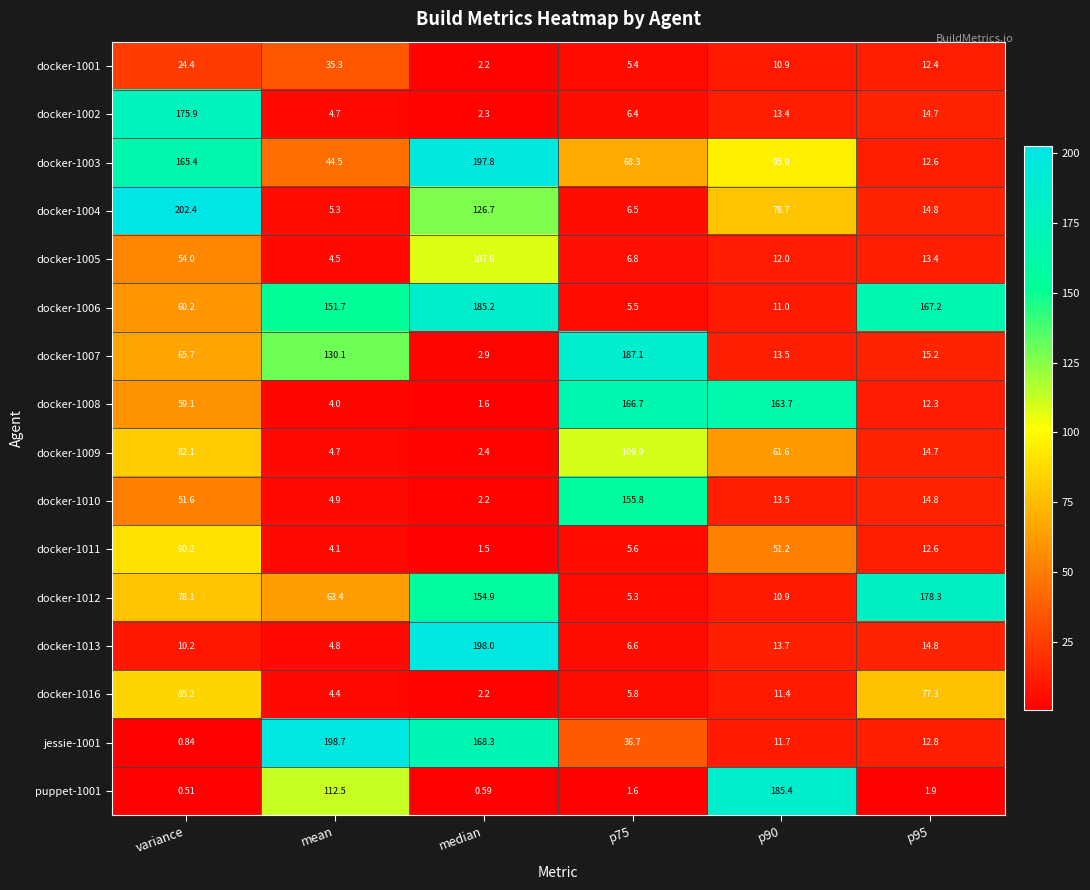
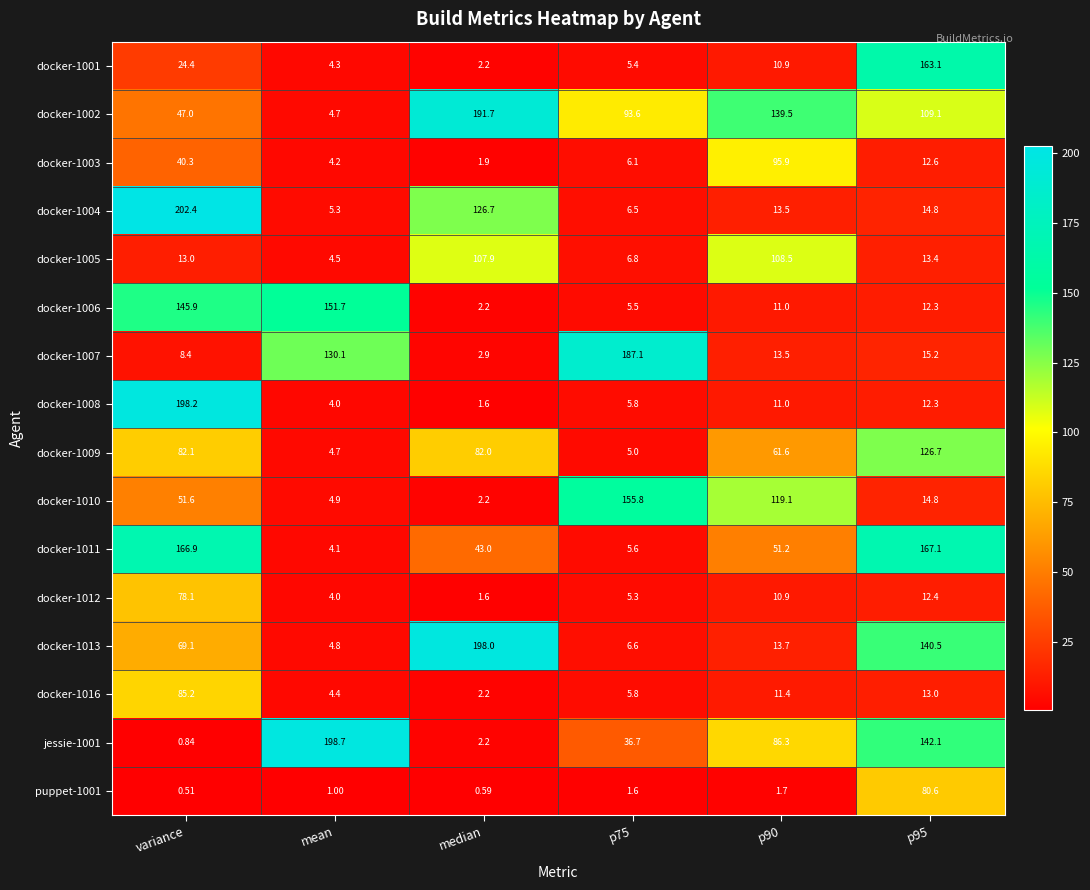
docker-1001, mean: 35.3 -> 4.3
docker-1001, p95: 12.4 -> 163.1
docker-1002, variance: 175.9 -> 47.0
docker-1002, median: 2.3 -> 191.7
docker-1002, p75: 6.4 -> 93.6
docker-1002, p90: 13.4 -> 139.5
docker-1002, p95: 14.7 -> 109.1
docker-1003, variance: 165.4 -> 40.3
docker-1003, mean: 44.5 -> 4.2
docker-1003, median: 197.8 -> 1.9
docker-1003, p75: 68.3 -> 6.1
docker-1004, p90: 78.7 -> 13.5
docker-1005, variance: 54.0 -> 13.0
docker-1005, p90: 12.0 -> 108.5
docker-1006, variance: 60.2 -> 145.9
docker-1006, median: 185.2 -> 2.2
docker-1006, p95: 167.2 -> 12.3
docker-1007, variance: 65.7 -> 8.4
docker-1008, variance: 59.1 -> 198.2
docker-1008, p75: 166.7 -> 5.8
docker-1008, p90: 163.7 -> 11.0
docker-1009, median: 2.4 -> 82.0
docker-1009, p75: 109.9 -> 5.0
docker-1009, p95: 14.7 -> 126.7
docker-1010, p90: 13.5 -> 119.1
docker-1011, variance: 90.2 -> 166.9
docker-1011, median: 1.5 -> 43.0
docker-1011, p95: 12.6 -> 167.1
docker-1012, mean: 63.4 -> 4.0
docker-1012, median: 154.9 -> 1.6
docker-1012, p95: 178.3 -> 12.4
docker-1013, variance: 10.2 -> 69.1
docker-1013, p95: 14.8 -> 140.5
docker-1016, p95: 77.3 -> 13.0
jessie-1001, median: 168.3 -> 2.2
jessie-1001, p90: 11.7 -> 86.3
jessie-1001, p95: 12.8 -> 142.1
puppet-1001, mean: 112.5 -> 1.00
puppet-1001, p90: 185.4 -> 1.7
puppet-1001, p95: 1.9 -> 80.6
